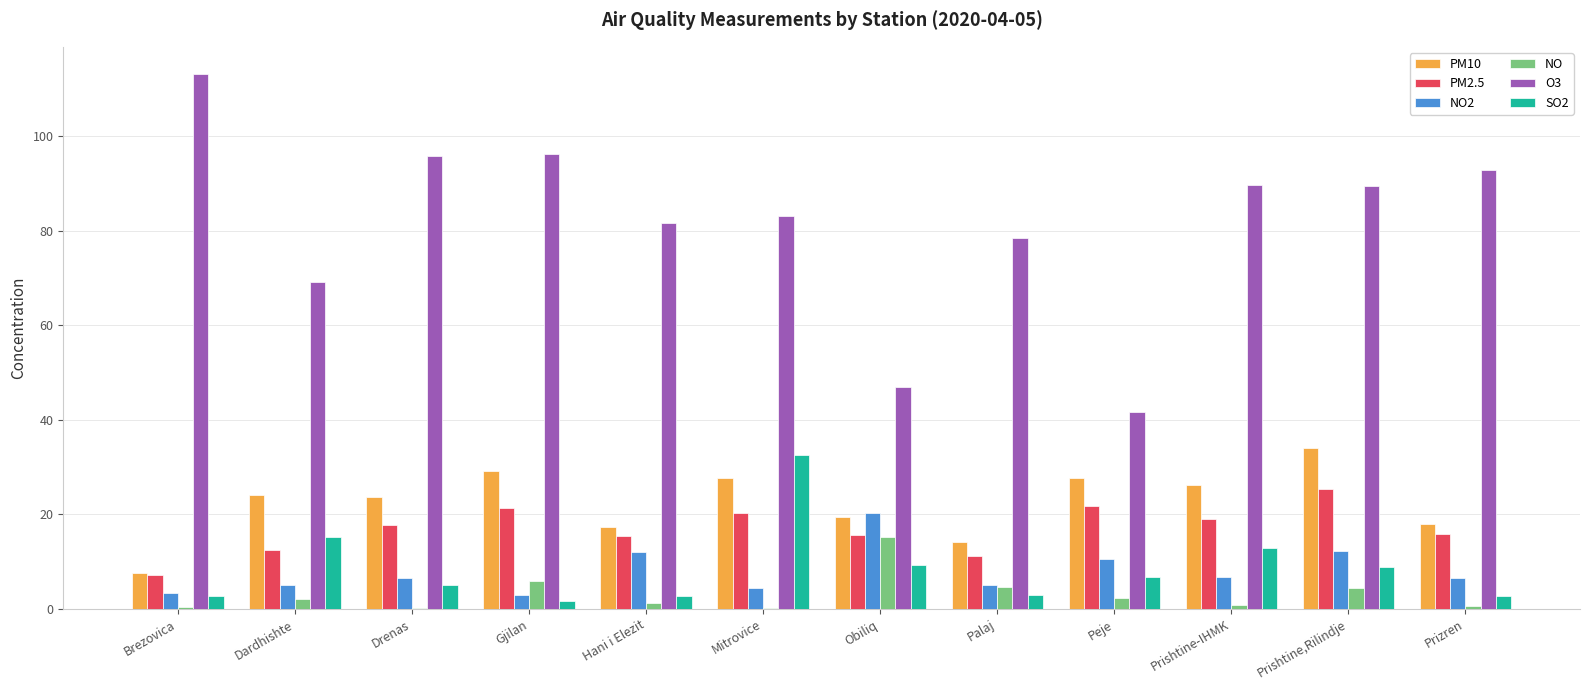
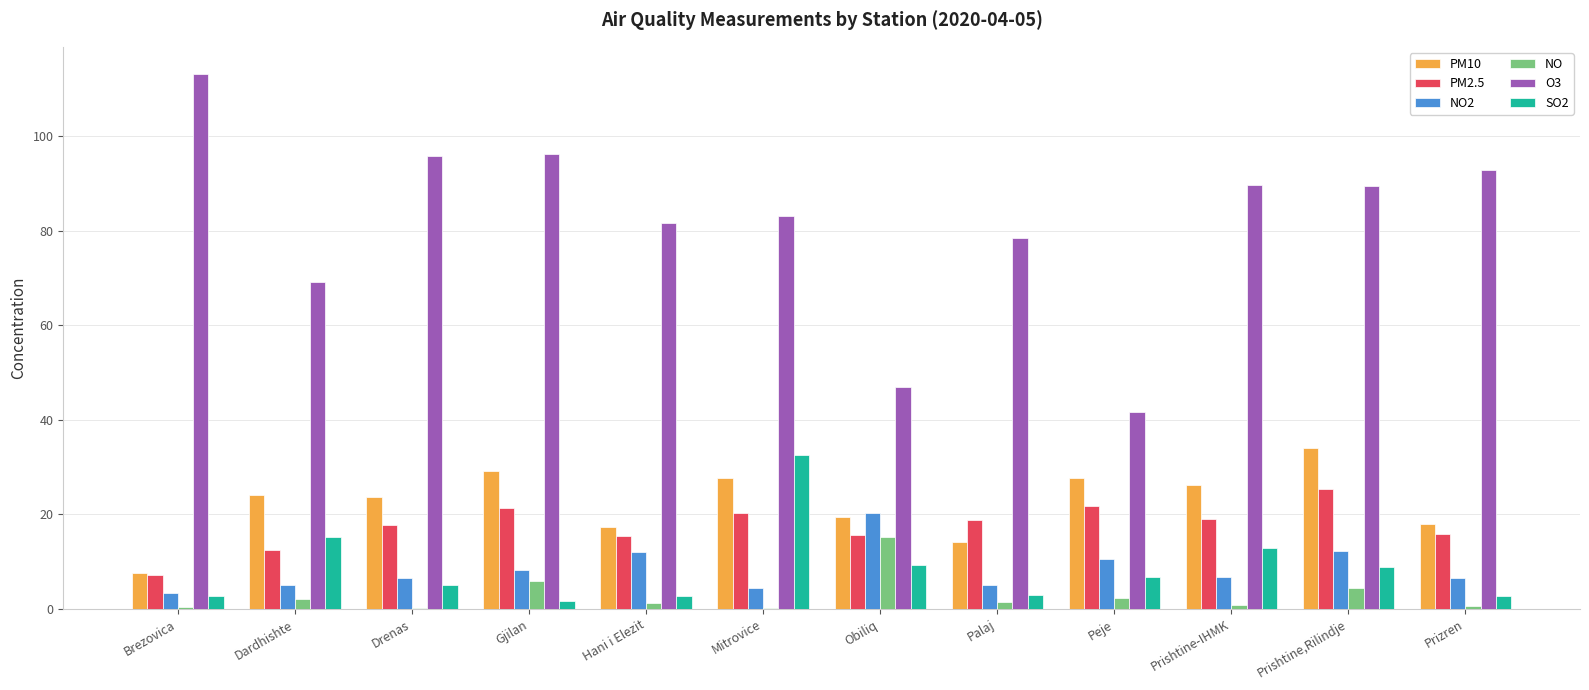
NO2, Gjilan: 3 -> 8
PM2.5, Palaj: 11 -> 19
NO, Palaj: 5 -> 1
